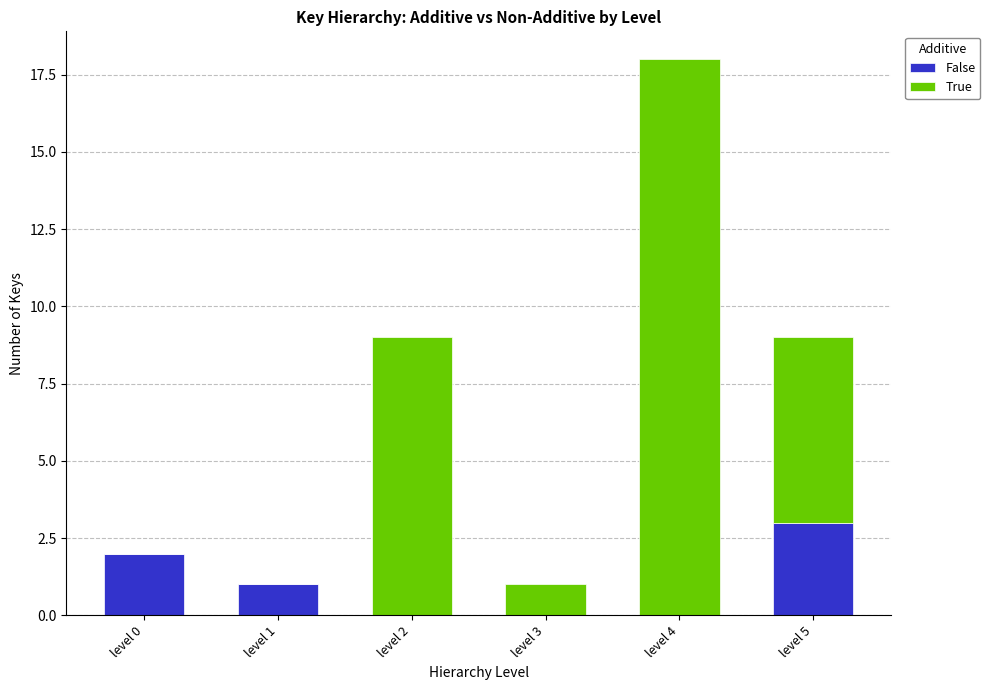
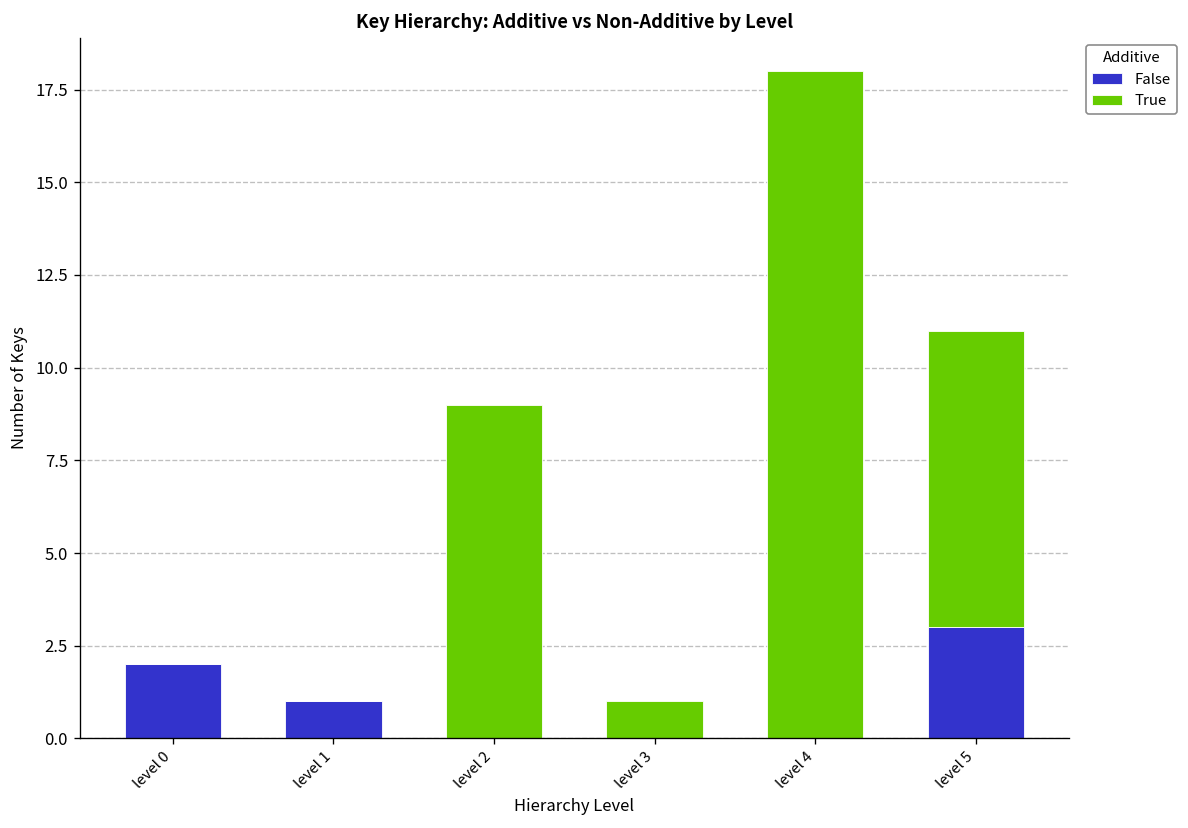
True, level 5: 6 -> 8
